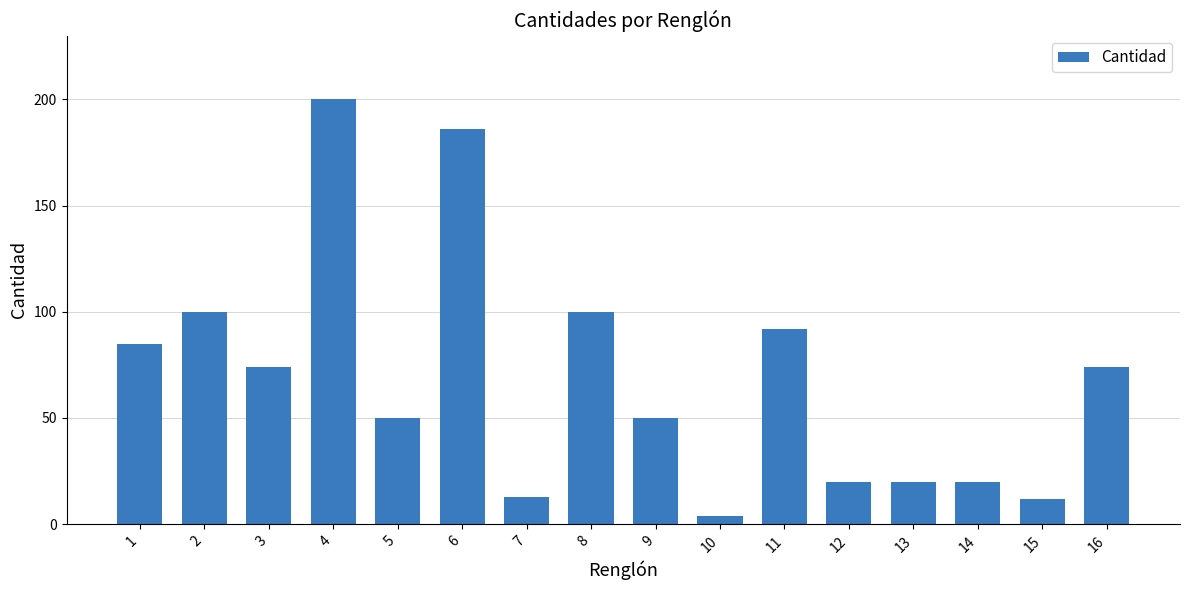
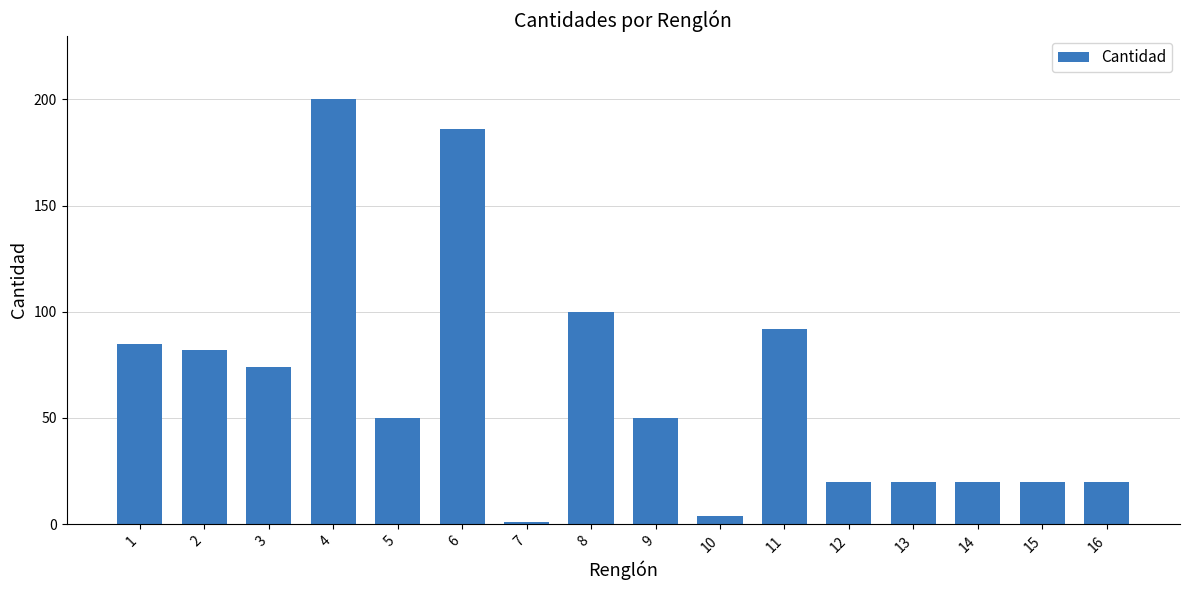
2: 100 -> 82
7: 13 -> 1
15: 12 -> 20
16: 74 -> 20
